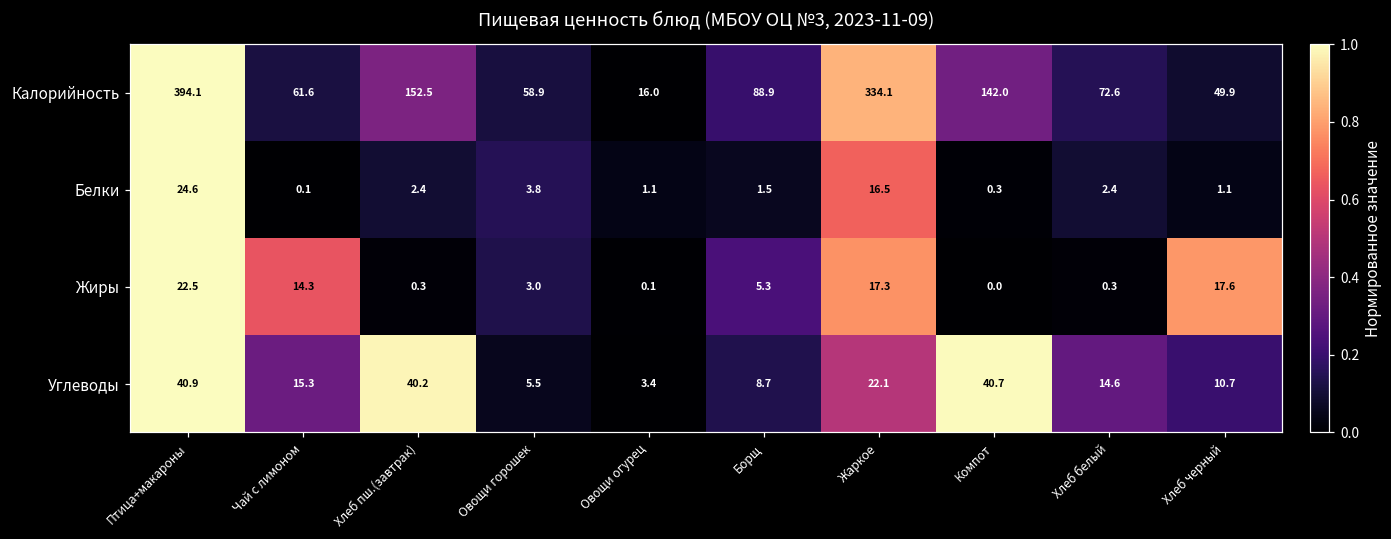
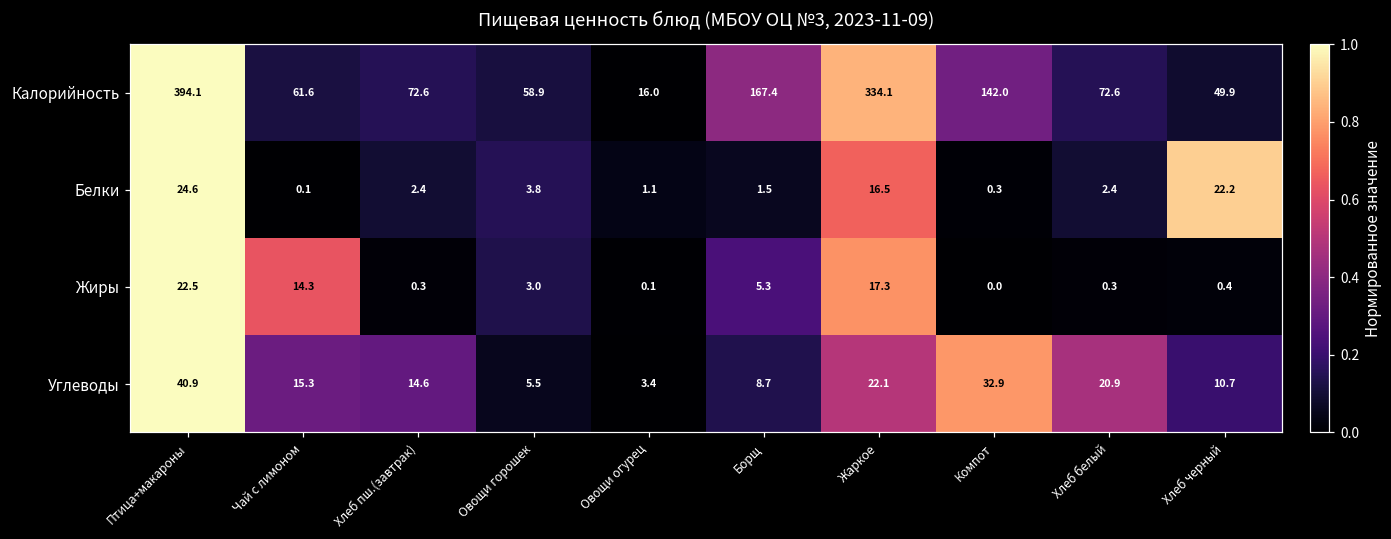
Калорийность, Хлеб пш.(завтрак): 152.5 -> 72.6
Калорийность, Борщ: 88.9 -> 167.4
Белки, Хлеб черный: 1.1 -> 22.2
Жиры, Хлеб черный: 17.6 -> 0.4
Углеводы, Хлеб пш.(завтрак): 40.2 -> 14.6
Углеводы, Компот: 40.7 -> 32.9
Углеводы, Хлеб белый: 14.6 -> 20.9
